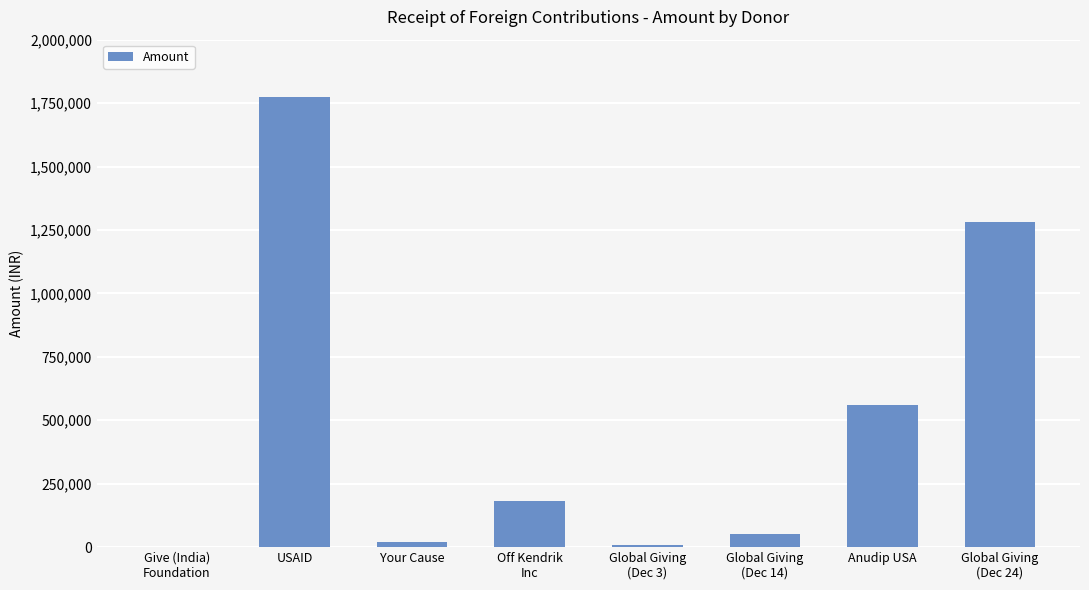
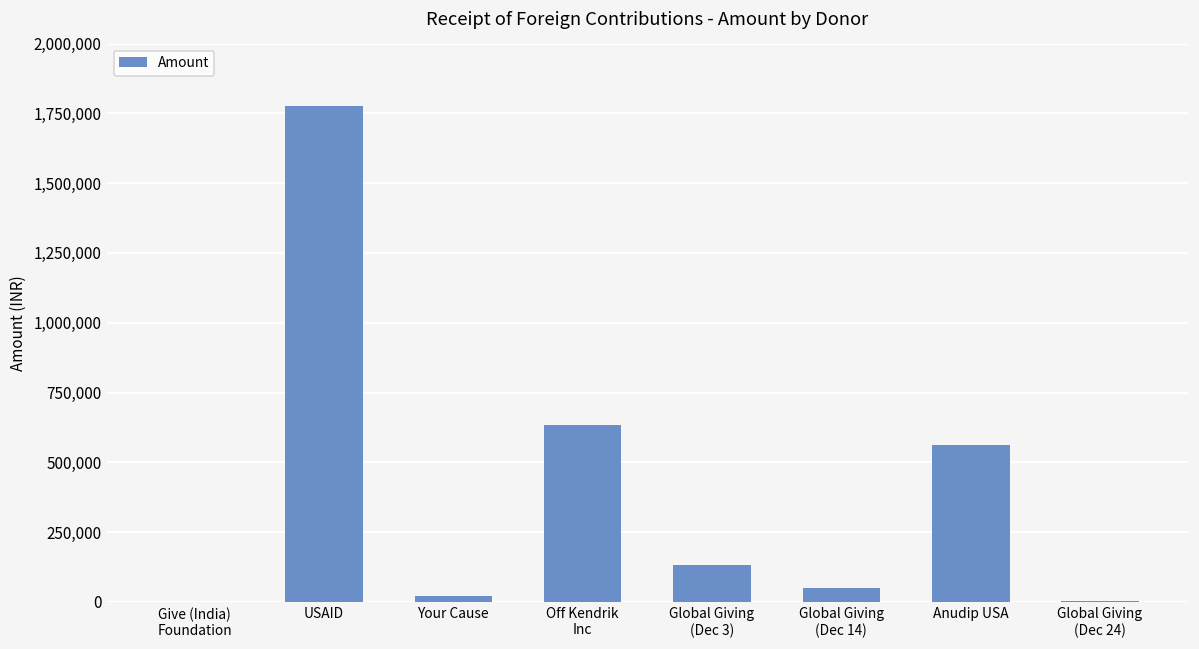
Off Kendrik Inc: 180,000 -> 630,000
Global Giving (Dec 3): 10,000 -> 130,000
Global Giving (Dec 24): 1,280,000 -> 0
